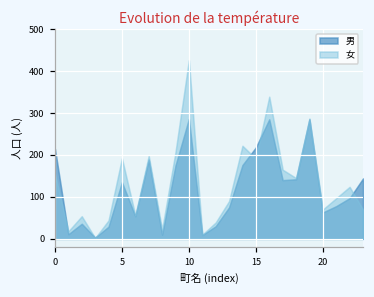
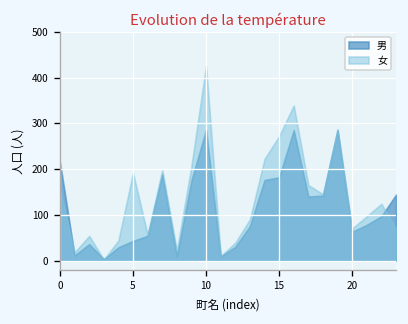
男, 5: 140 -> 40
男, 15: 220 -> 180
女, 15: 190 -> 270
